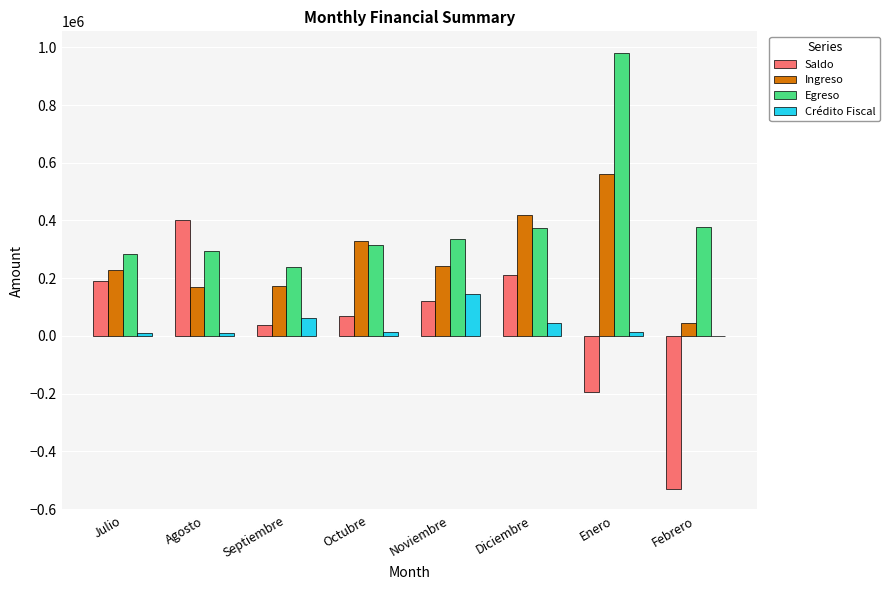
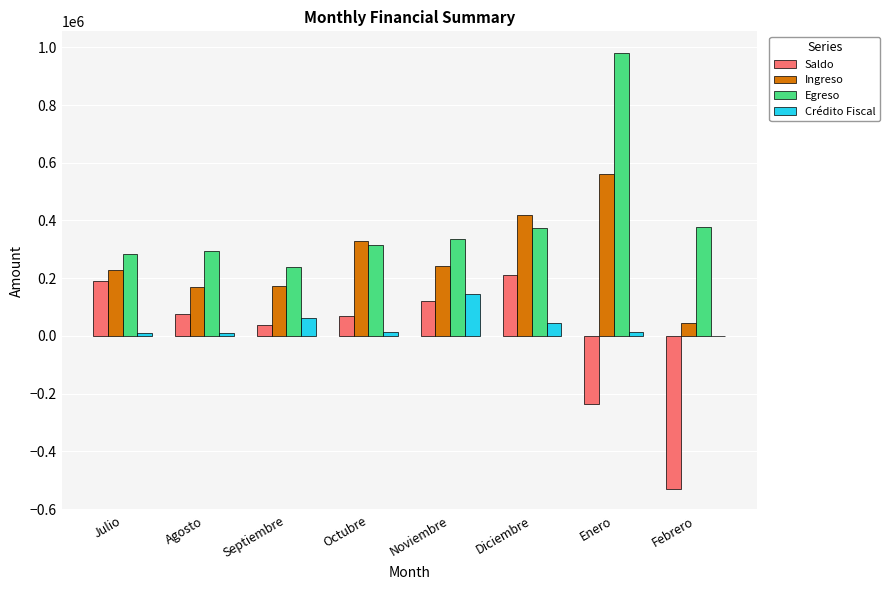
Saldo, Agosto: 400000 -> 80000
Saldo, Enero: -190000 -> -230000
